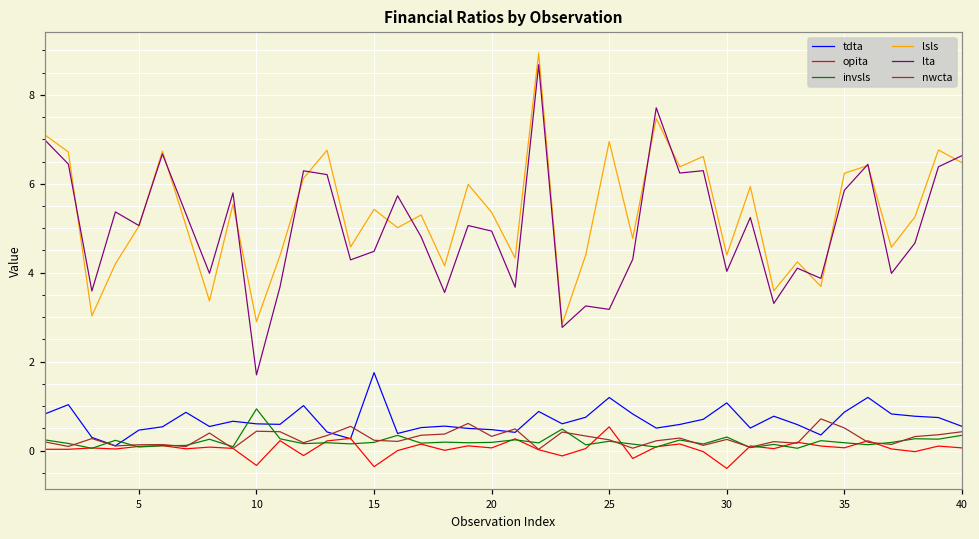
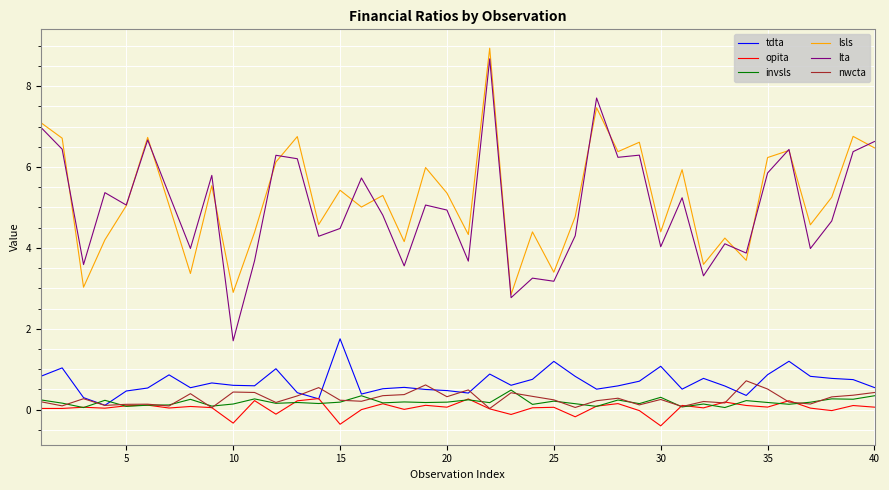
invsls, 10: 0.9 -> 0.1
opita, 25: 0.5 -> 0.1
lsls, 25: 6.9 -> 3.4
